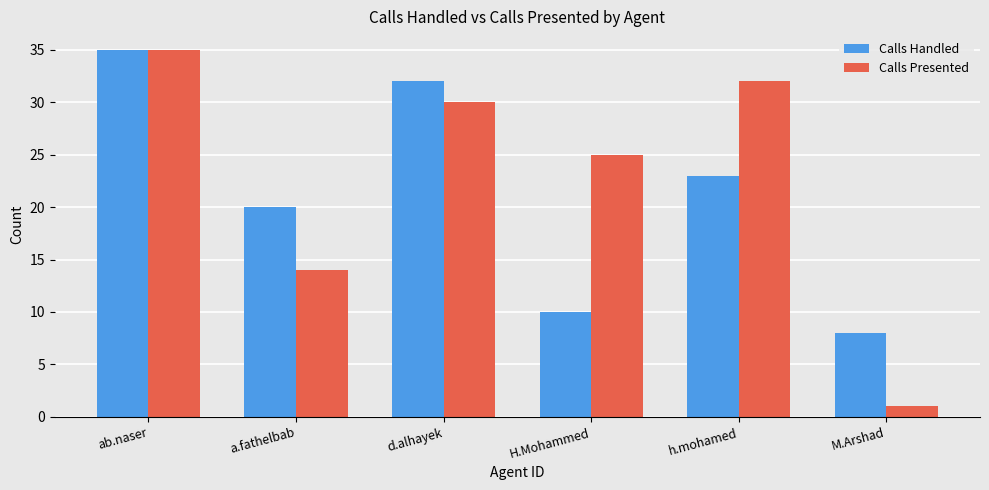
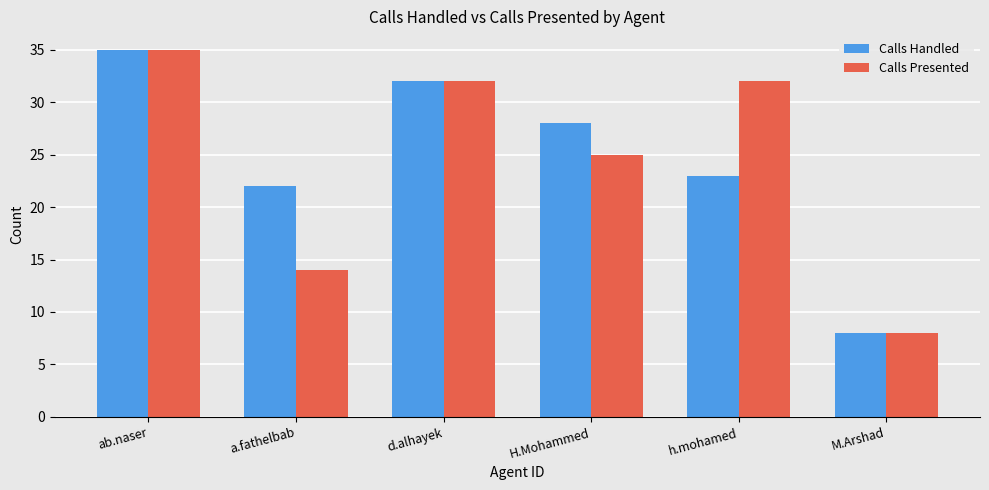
Calls Handled, a.fathelbab: 20 -> 22
Calls Presented, d.alhayek: 30 -> 32
Calls Handled, H.Mohammed: 10 -> 28
Calls Presented, M.Arshad: 1 -> 8
